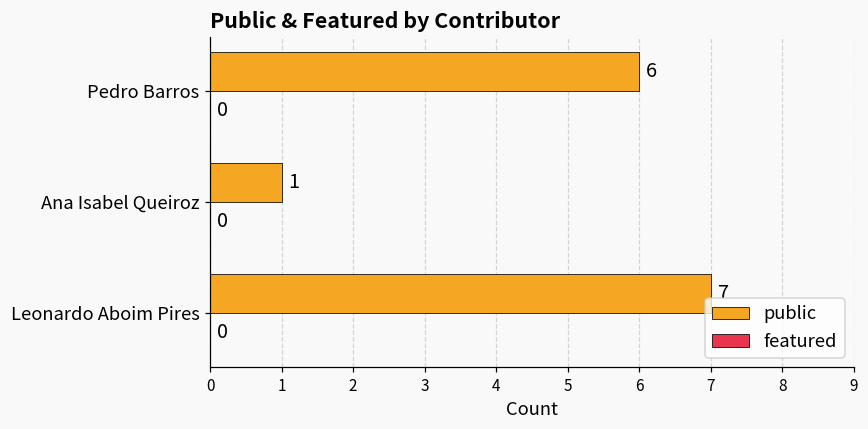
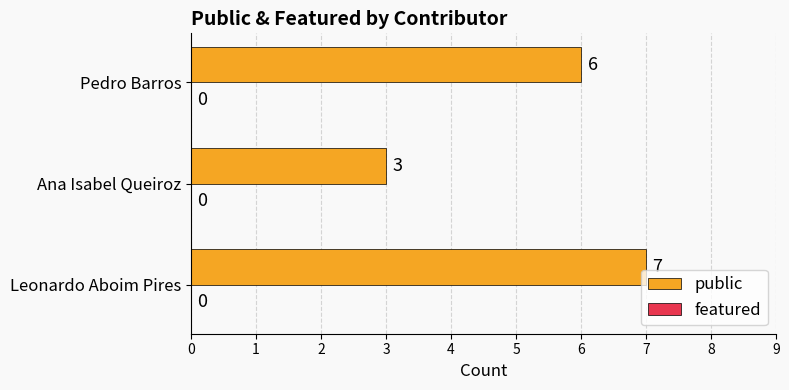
public, Ana Isabel Queiroz: 1 -> 3
